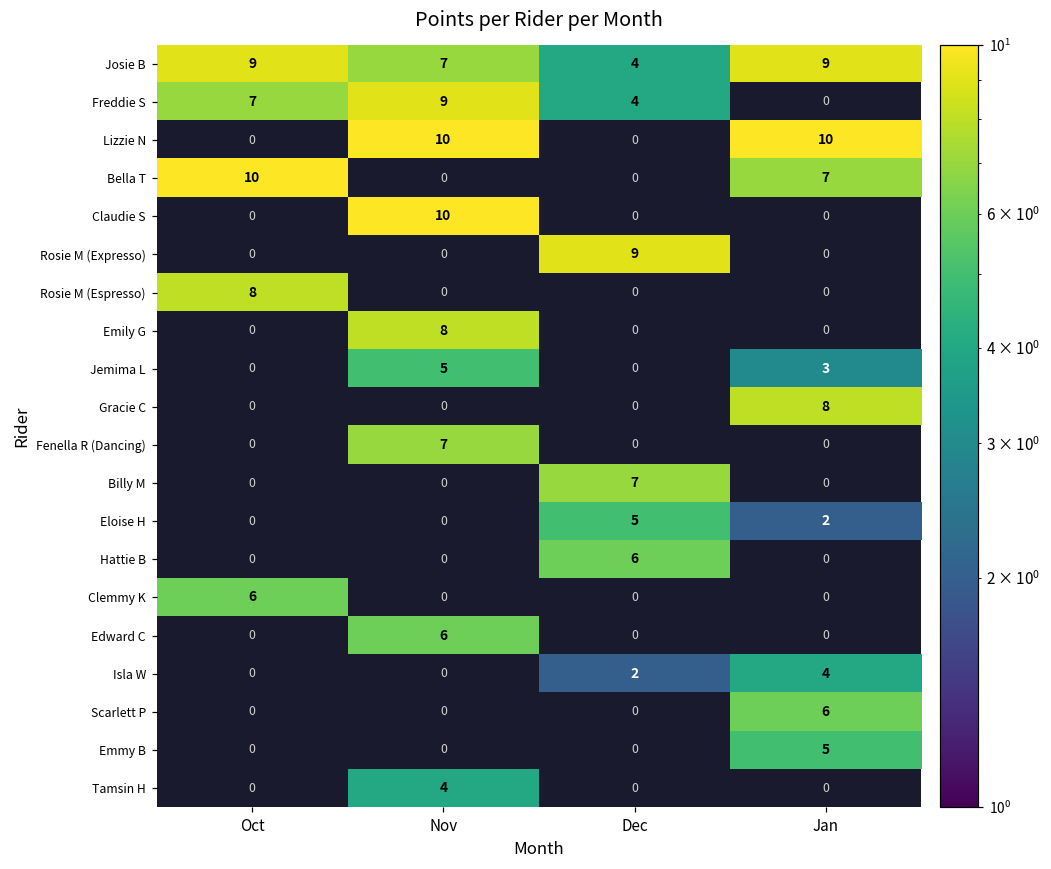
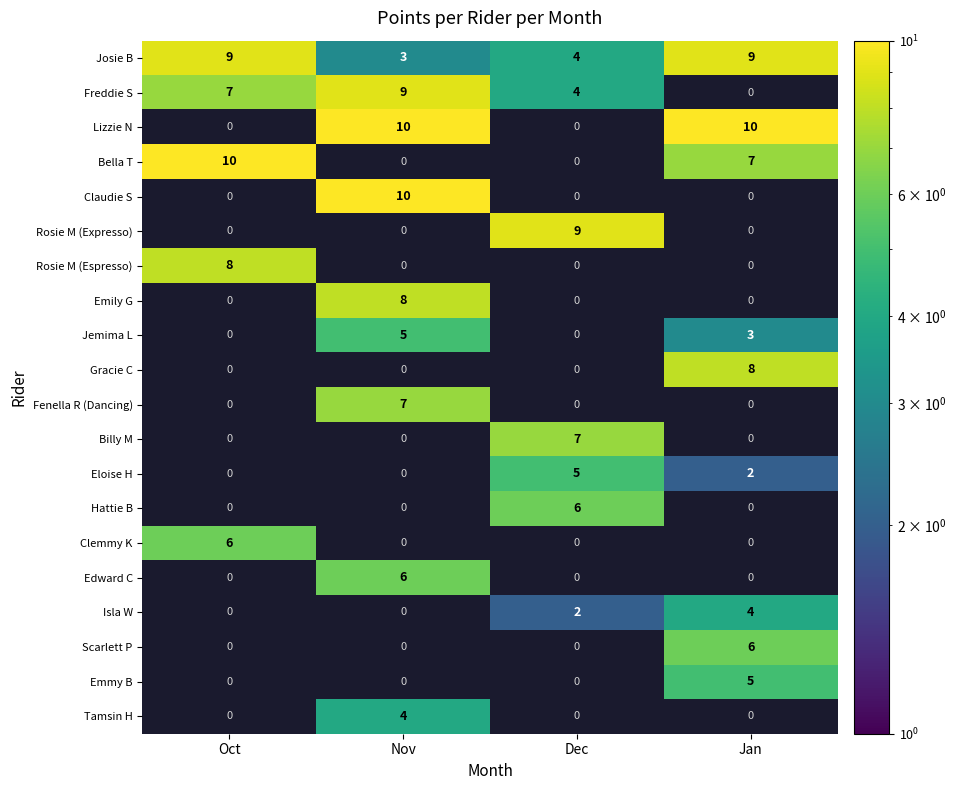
Josie B, Nov: 7 -> 3
